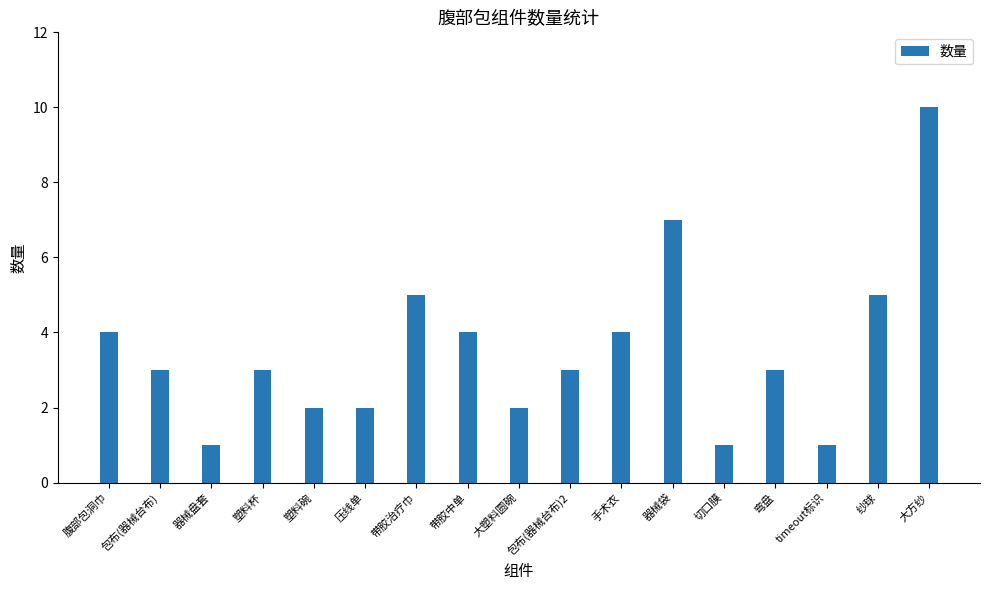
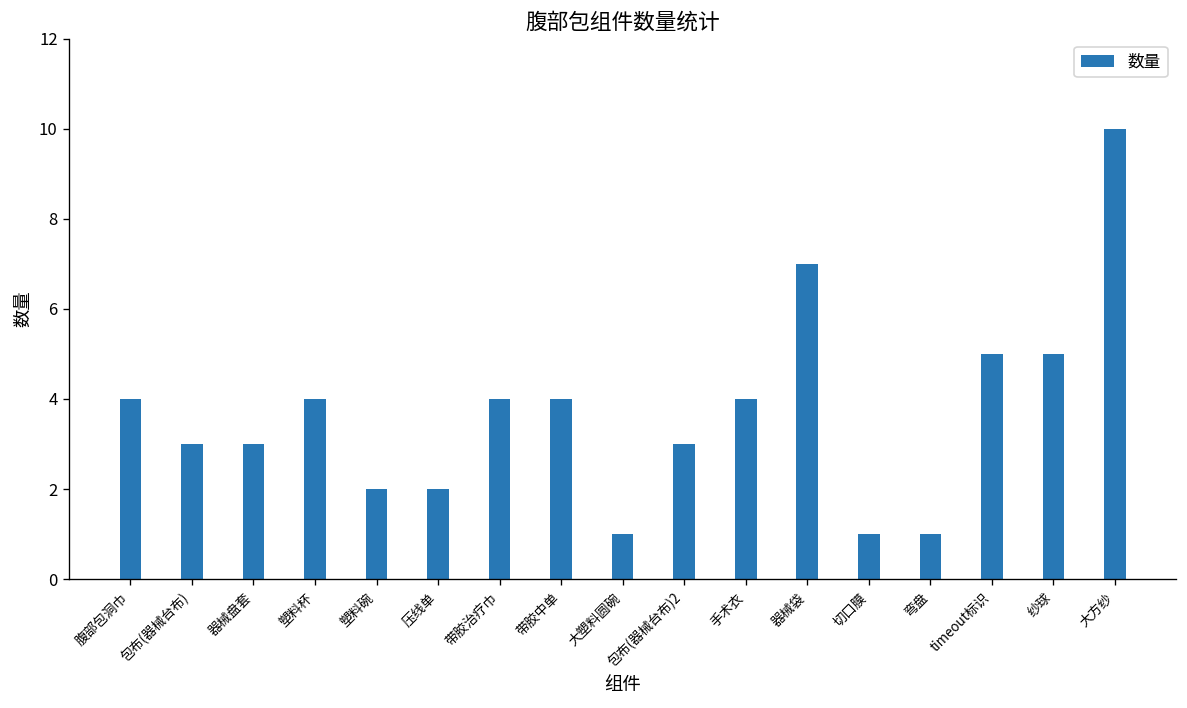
器械盘套: 1 -> 3
塑料杯: 3 -> 4
带胶治疗巾: 5 -> 4
大塑料圆碗: 2 -> 1
弯盘: 3 -> 1
timeout标识: 1 -> 5
